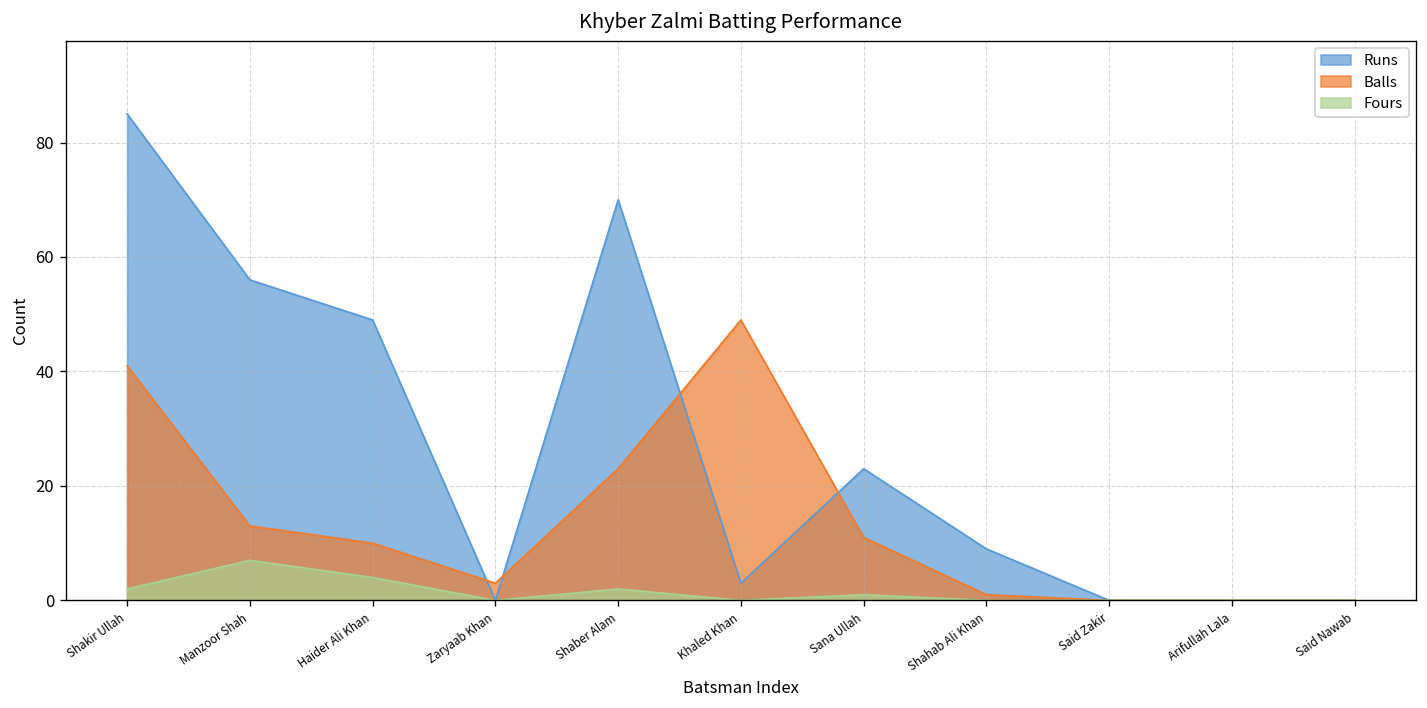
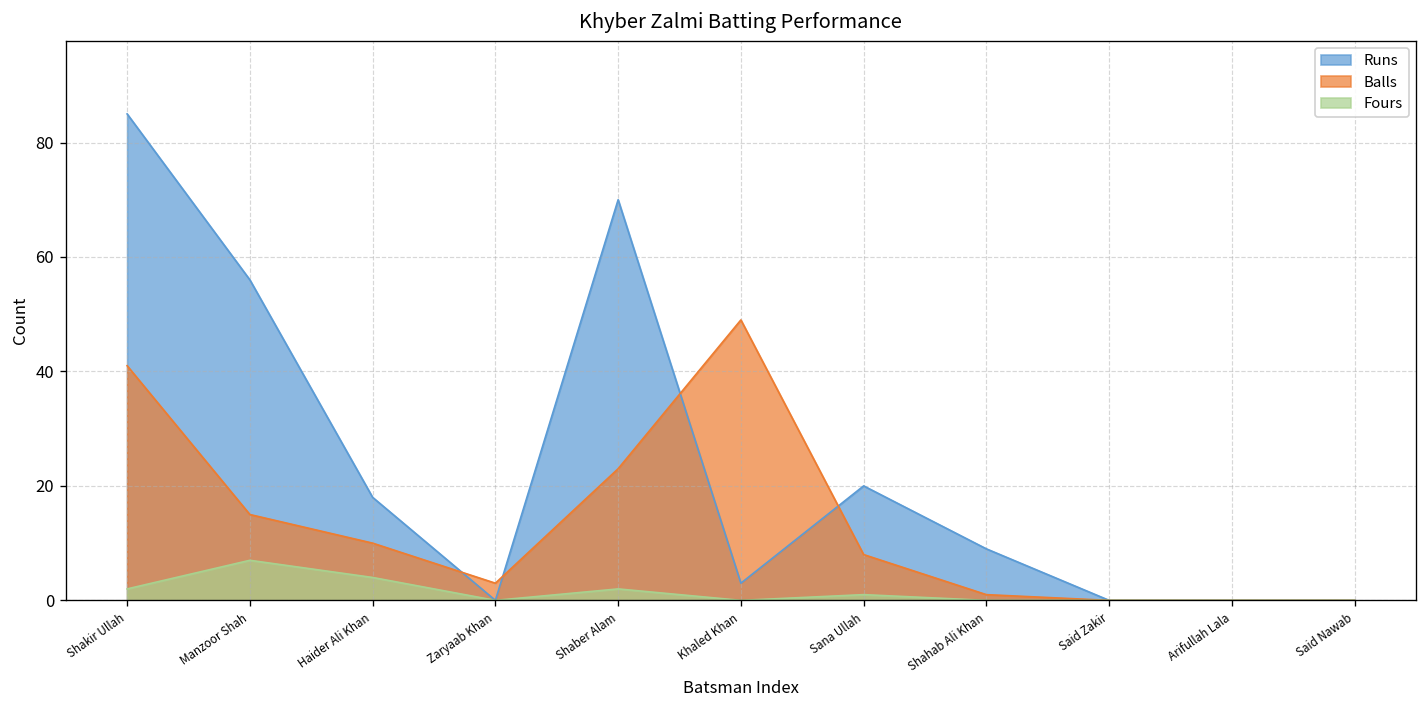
Balls, Manzoor Shah: 13 -> 15
Runs, Haider Ali Khan: 49 -> 18
Runs, Sana Ullah: 23 -> 20
Balls, Sana Ullah: 11 -> 8
